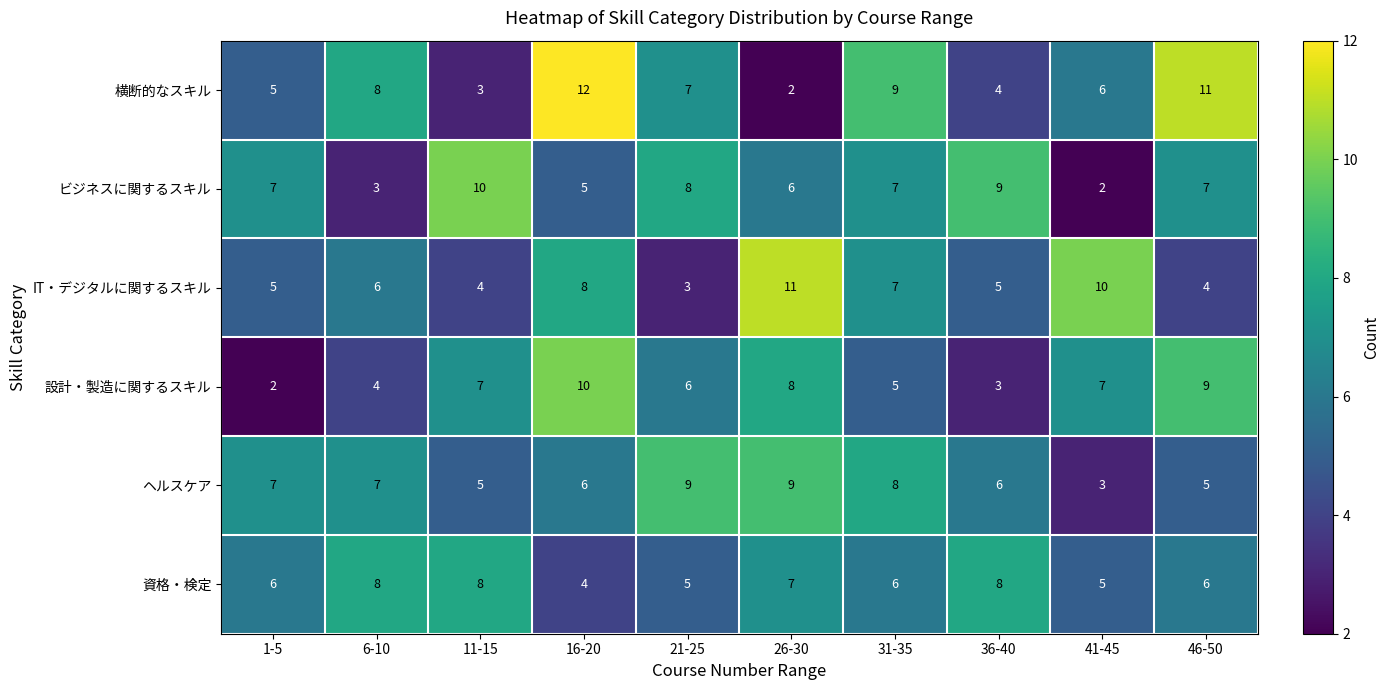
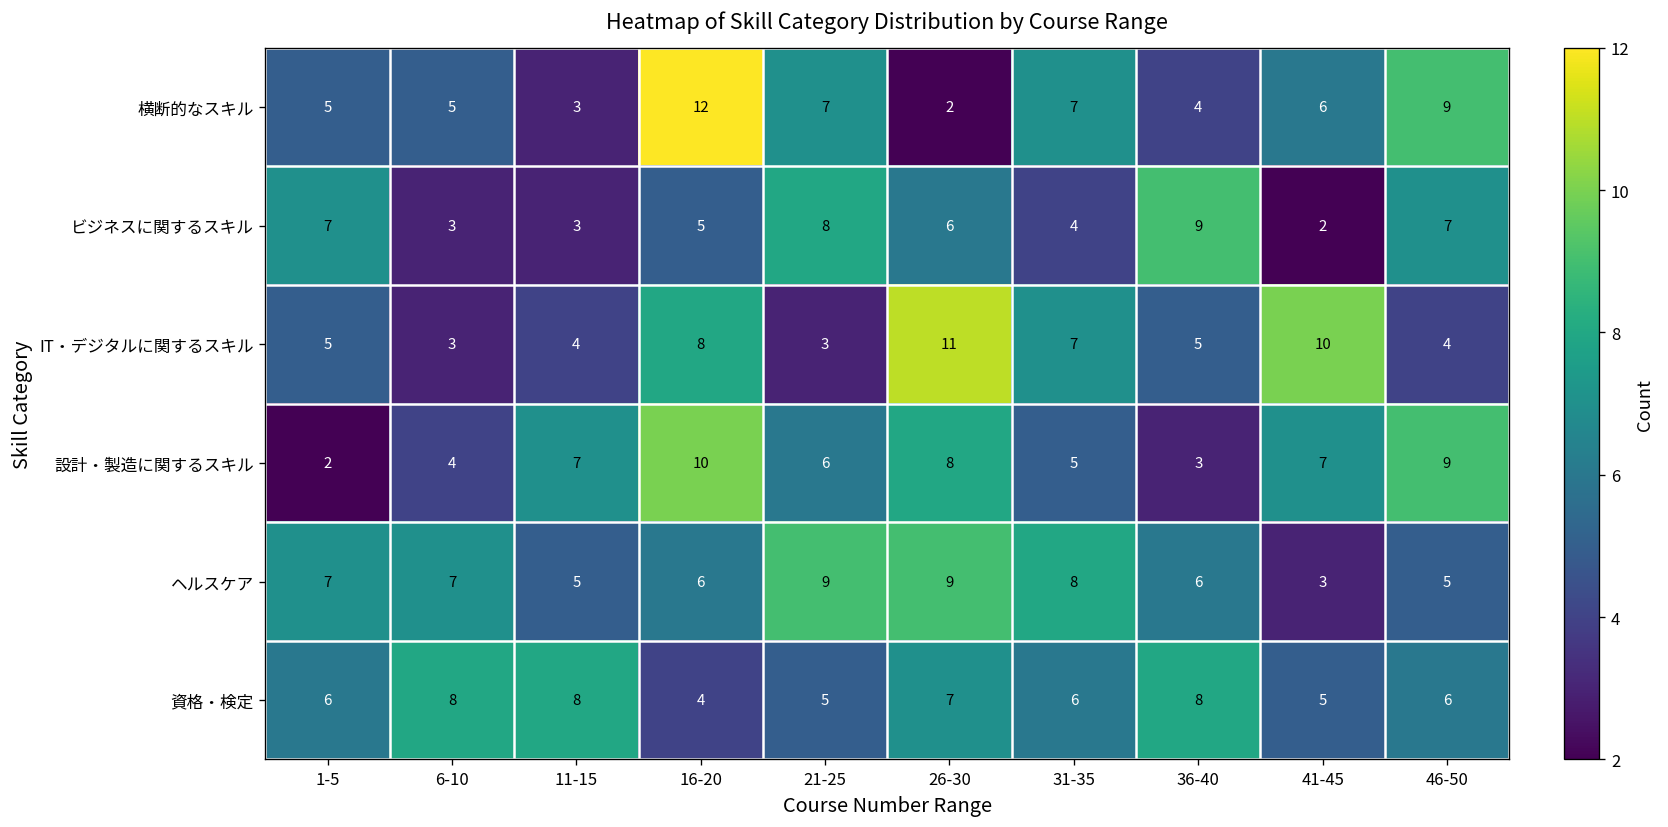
横断的なスキル, 6-10: 8 -> 5
横断的なスキル, 31-35: 9 -> 7
横断的なスキル, 46-50: 11 -> 9
ビジネスに関するスキル, 11-15: 10 -> 3
ビジネスに関するスキル, 31-35: 7 -> 4
IT・デジタルに関するスキル, 6-10: 6 -> 3
